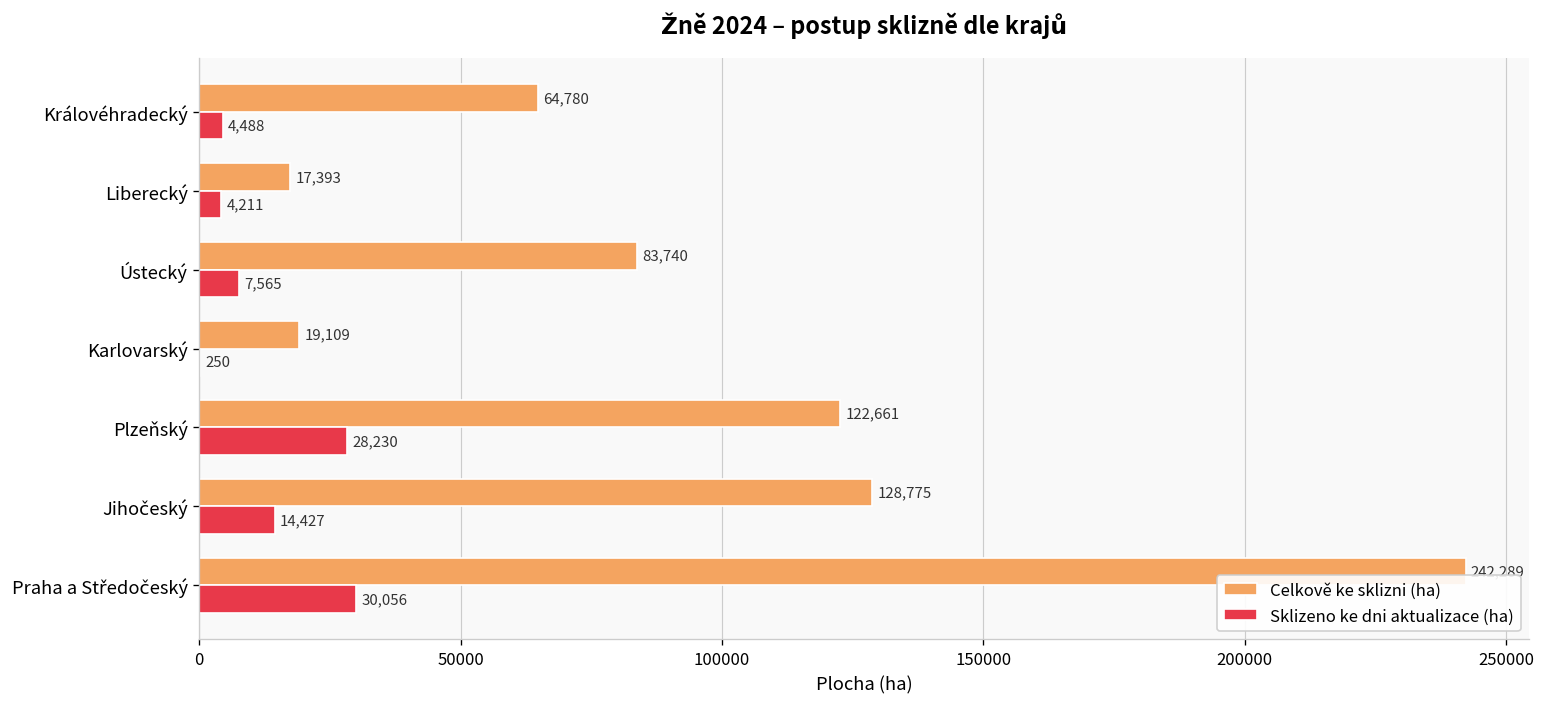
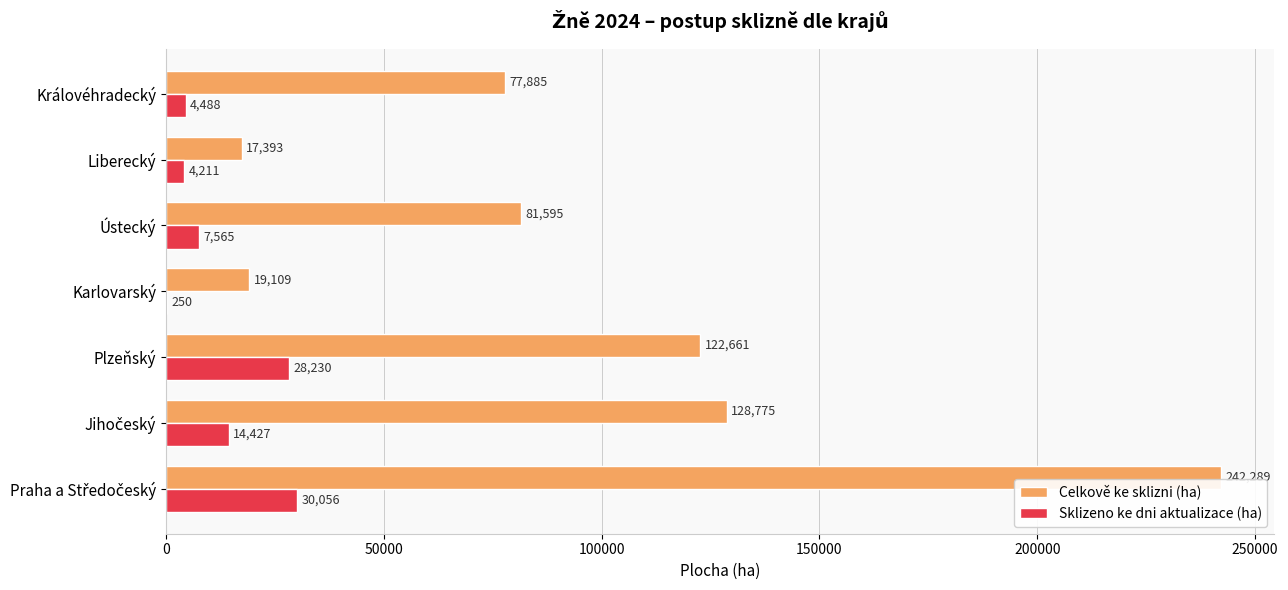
Celkově ke sklizni (ha), Královéhradecký: 64,780 -> 77,885
Celkově ke sklizni (ha), Ústecký: 83,740 -> 81,595
